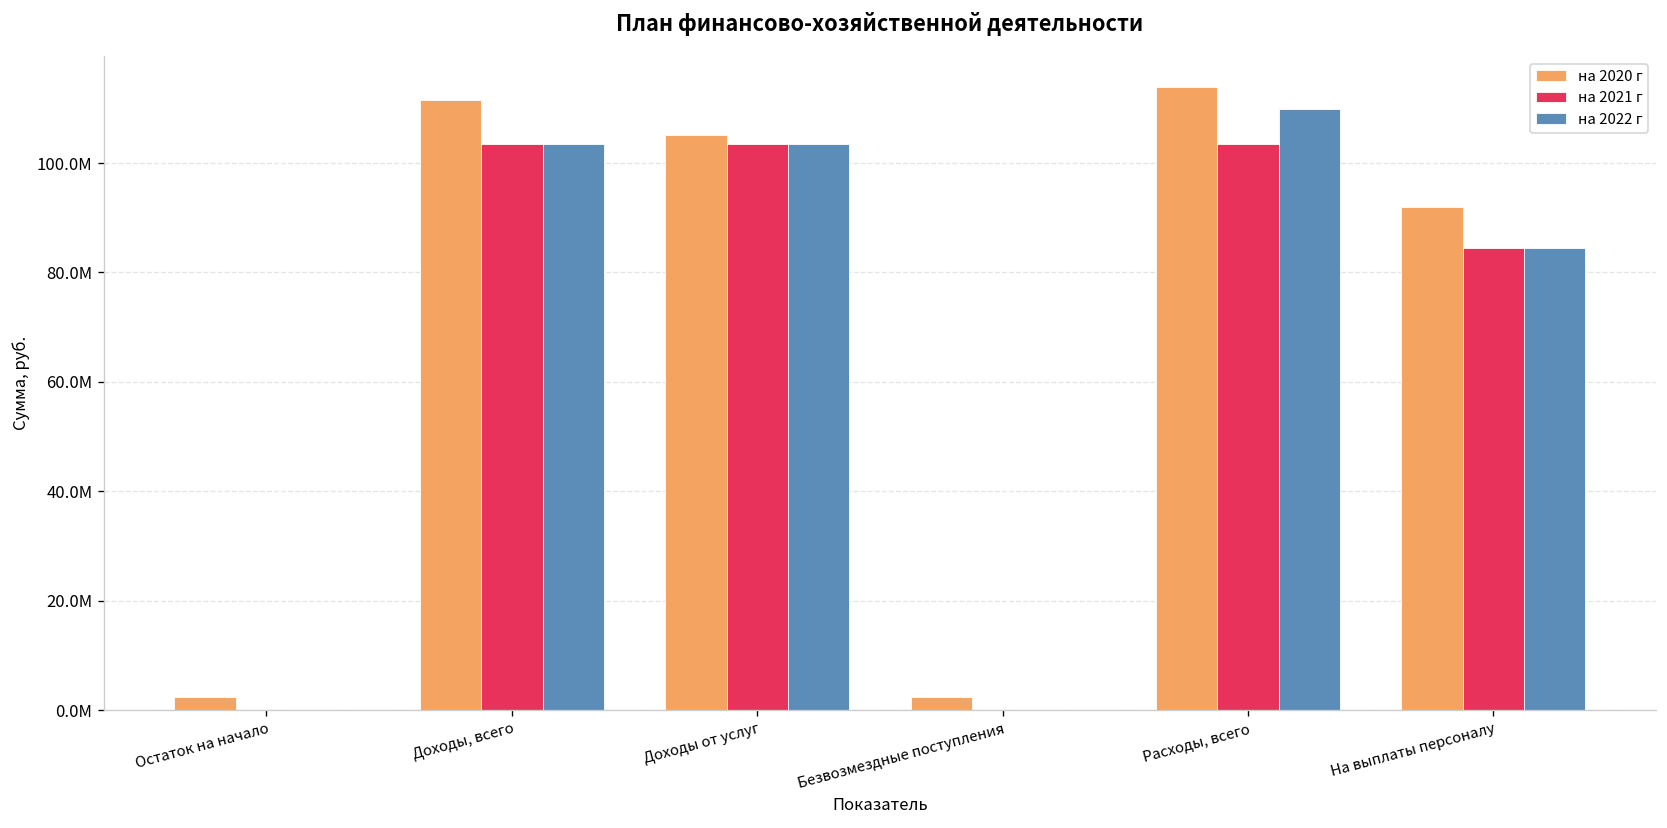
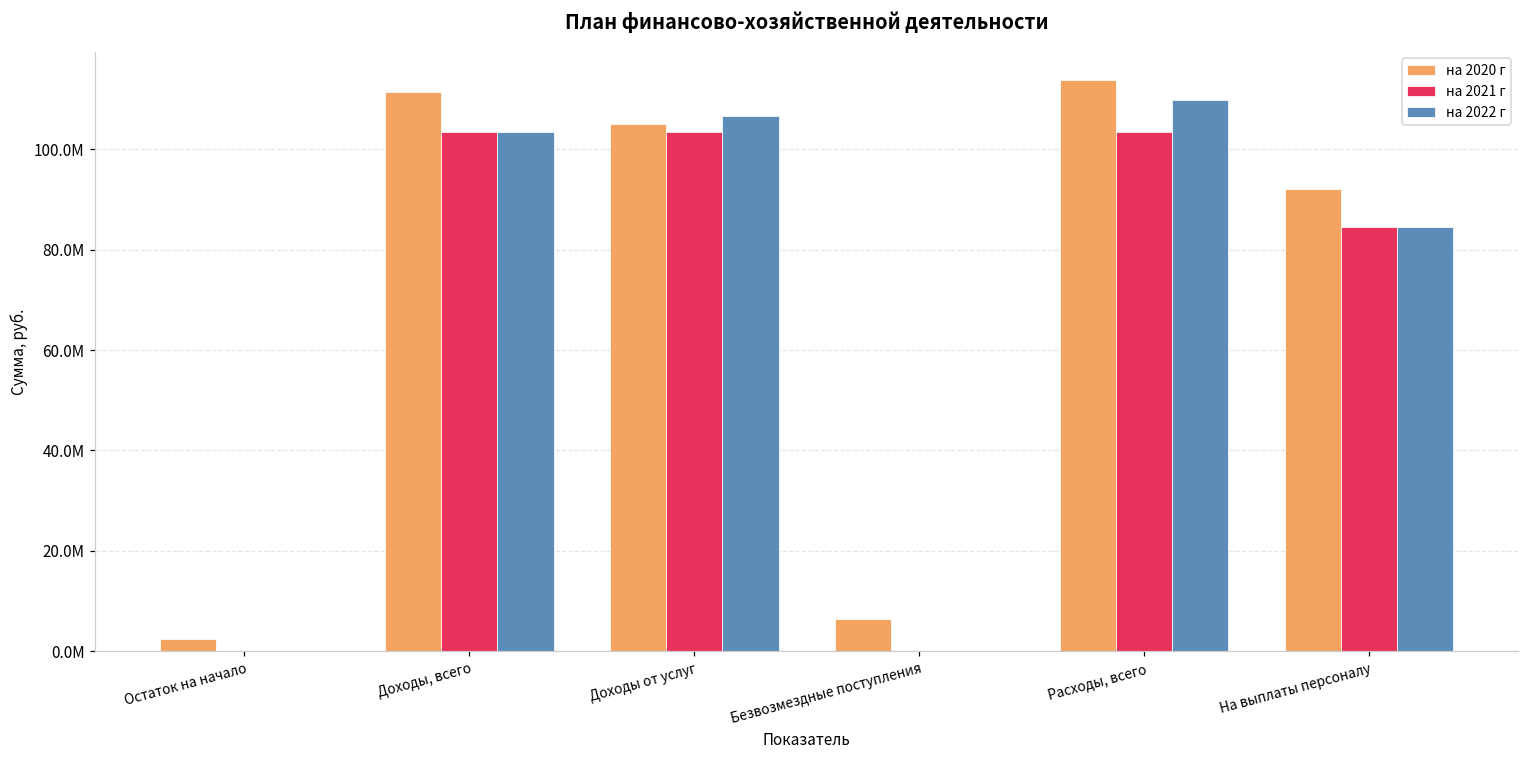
на 2022 г, Доходы от услуг: 104000000 -> 107000000
на 2020 г, Безвозмездные поступления: 2000000 -> 6000000
